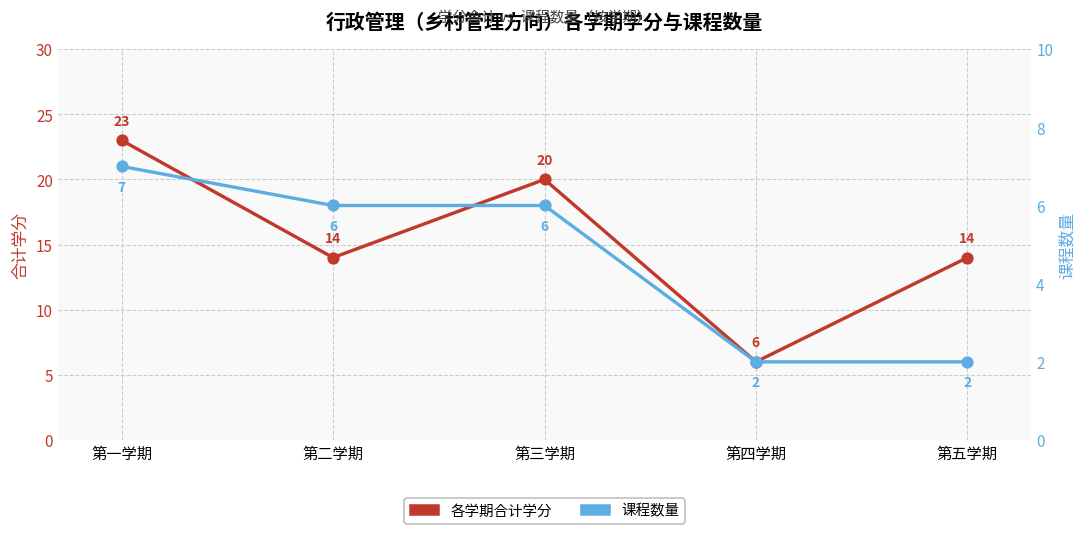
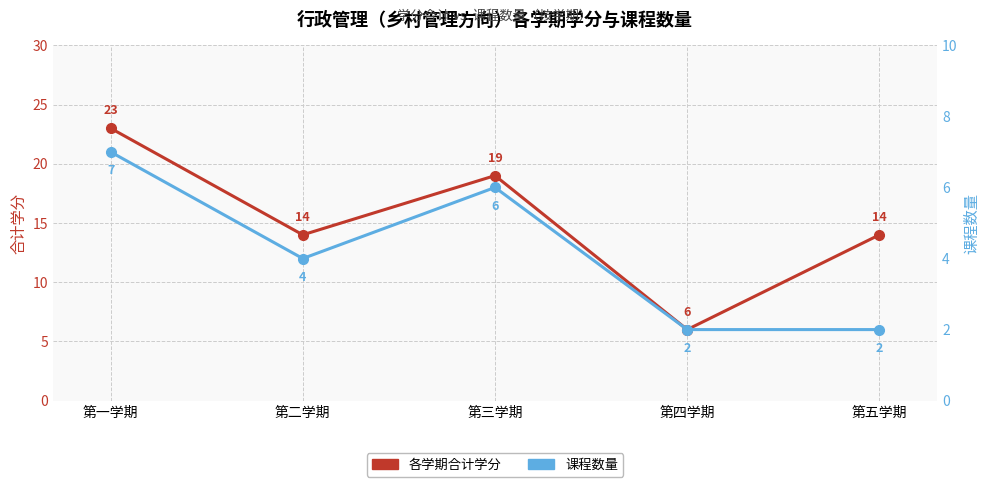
各学期合计学分, 第三学期: 20 -> 19
课程数量, 第二学期: 6 -> 4
